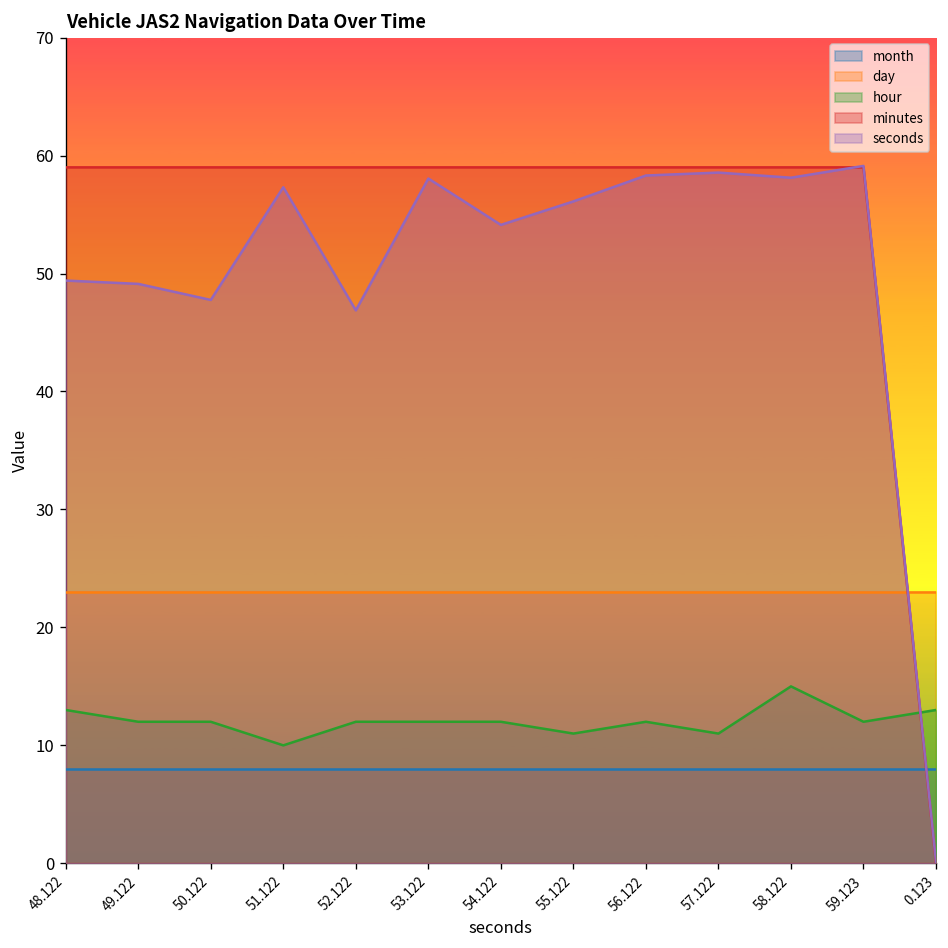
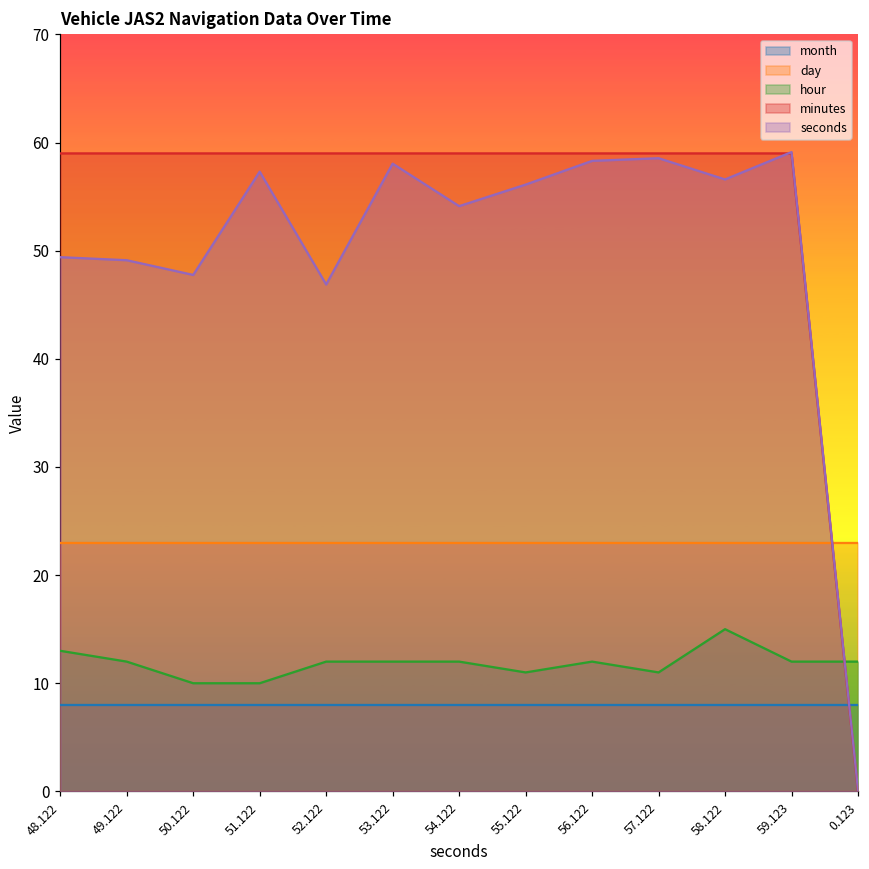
hour, 50.122: 12 -> 10
seconds, 58.122: 58 -> 57
hour, 0.123: 13 -> 12
